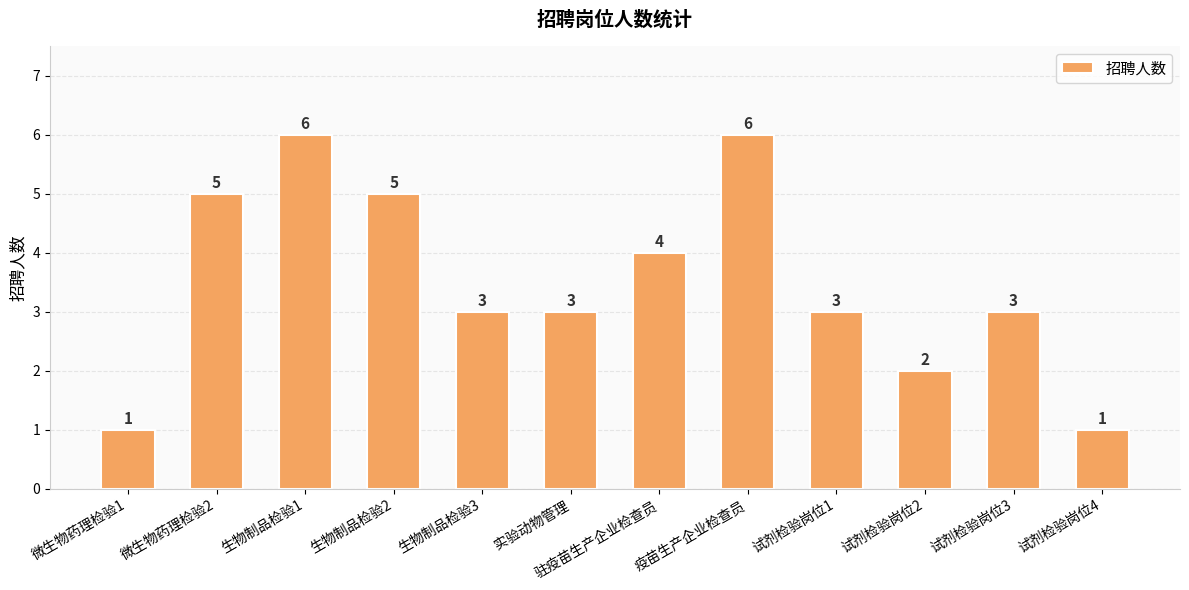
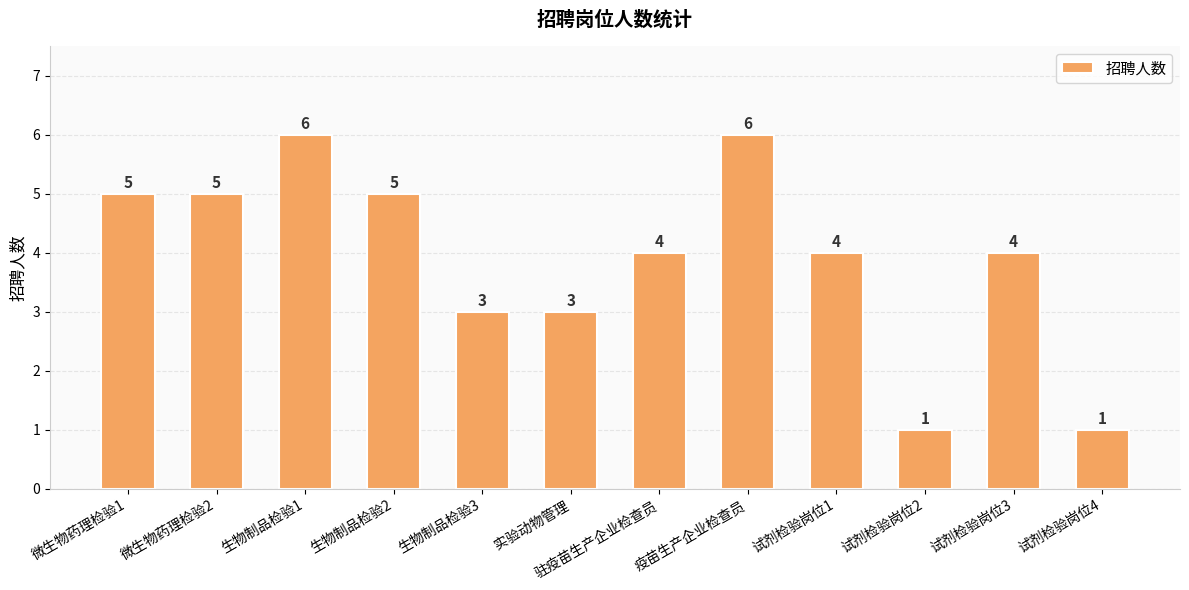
微生物药理检验1: 1 -> 5
试剂检验岗位1: 3 -> 4
试剂检验岗位2: 2 -> 1
试剂检验岗位3: 3 -> 4
